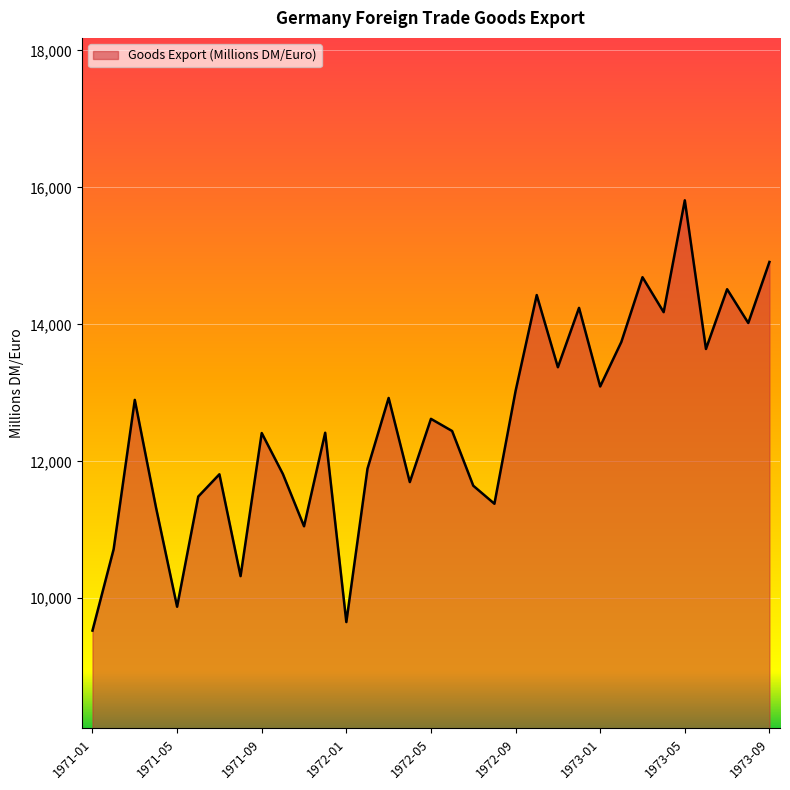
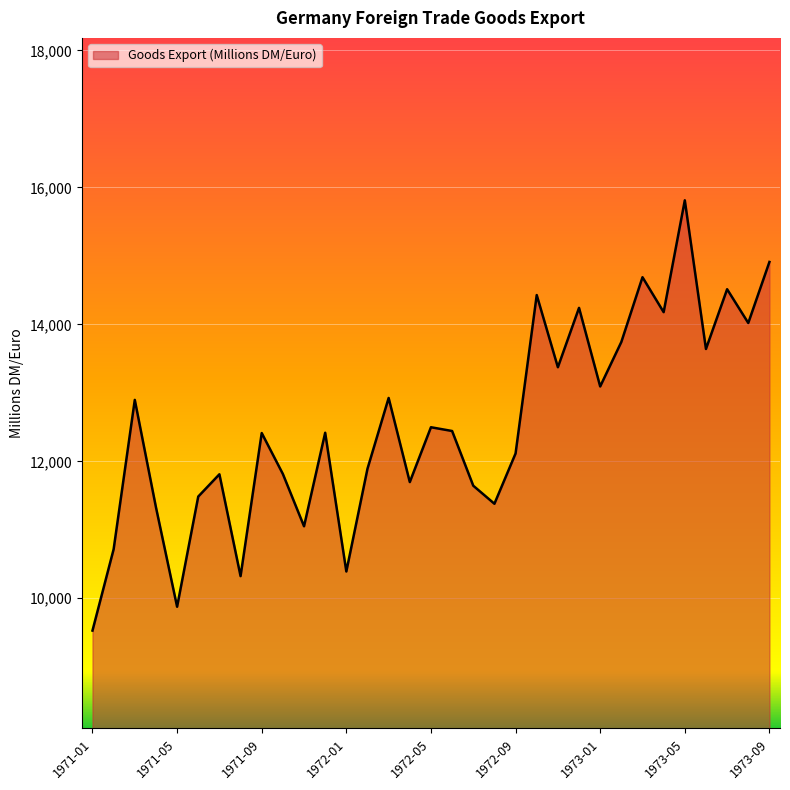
1972-01: 9,700 -> 10,400
1972-05: 12,600 -> 12,500
1972-09: 13,000 -> 12,100
